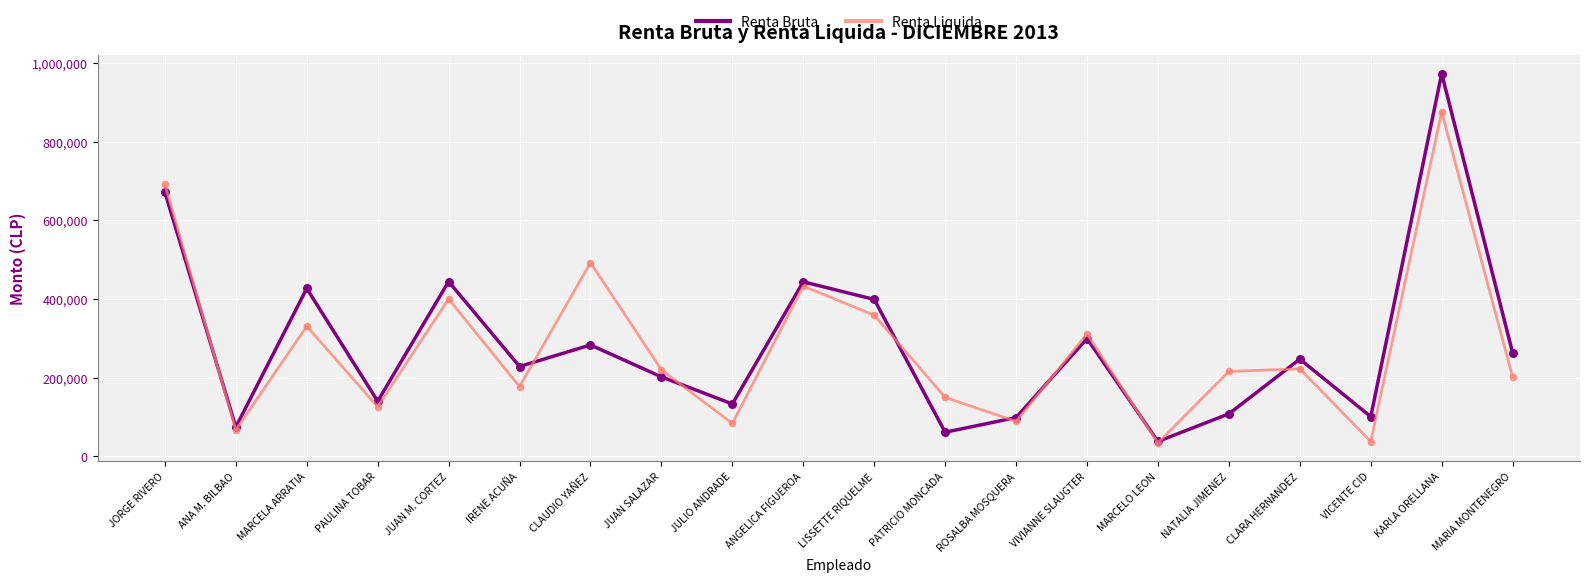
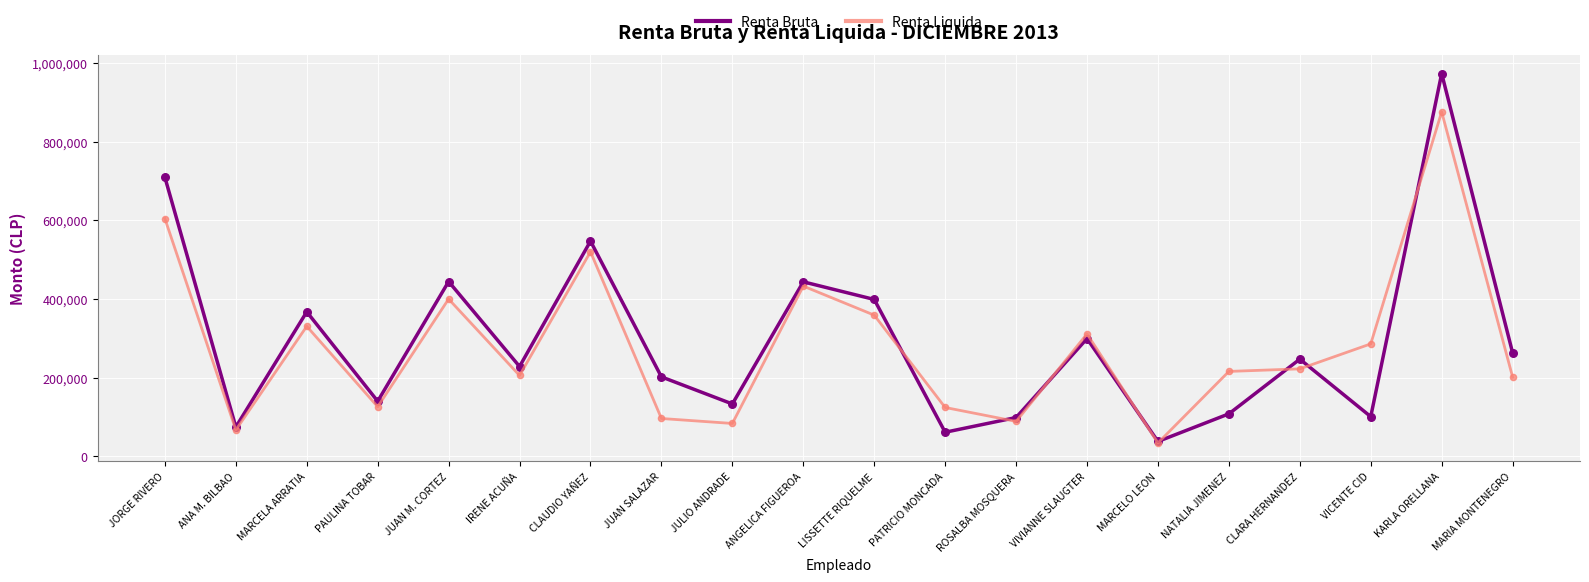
Renta Bruta, JORGE RIVERO: 670,000 -> 710,000
Renta Liquida, JORGE RIVERO: 690,000 -> 600,000
Renta Bruta, MARCELA ARRATIA: 430,000 -> 370,000
Renta Liquida, IRENE ACUÑA: 180,000 -> 210,000
Renta Bruta, CLAUDIO YAÑEZ: 280,000 -> 550,000
Renta Liquida, CLAUDIO YAÑEZ: 490,000 -> 520,000
Renta Liquida, JUAN SALAZAR: 220,000 -> 100,000
Renta Liquida, PATRICIO MONCADA: 150,000 -> 120,000
Renta Liquida, VICENTE CID: 40,000 -> 290,000
